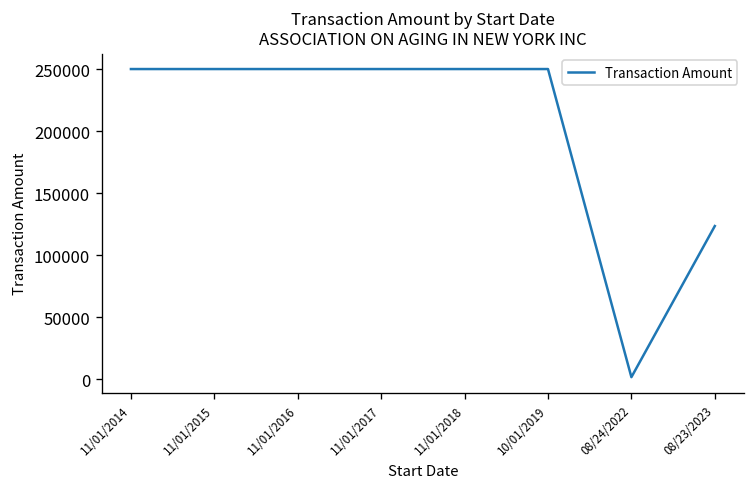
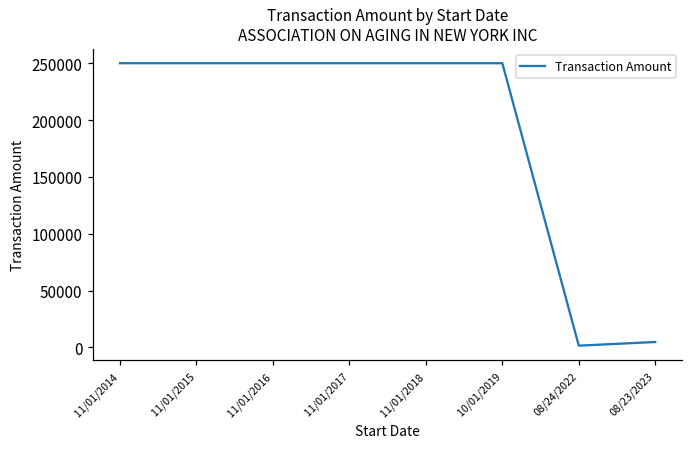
08/23/2023: 123000 -> 5000
